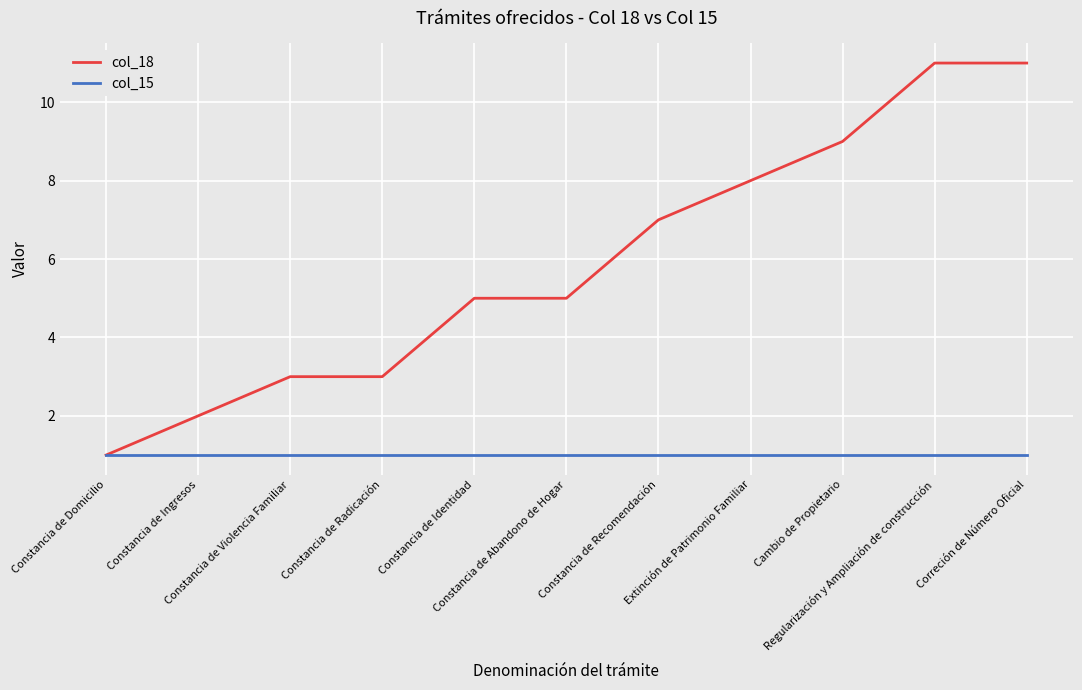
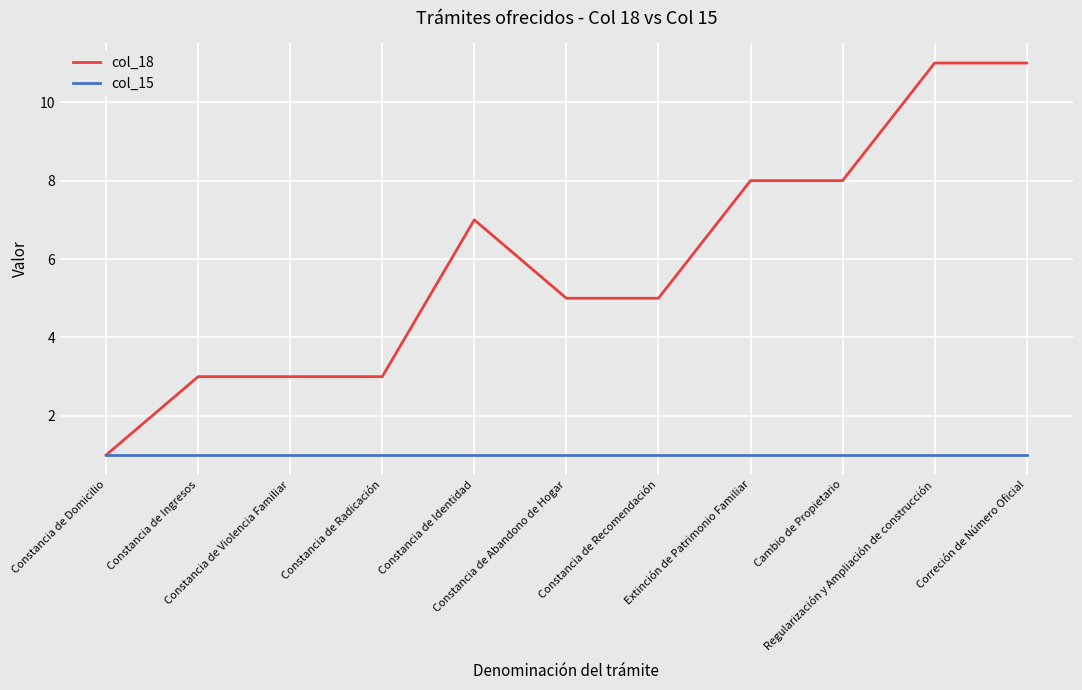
col_18, Constancia de Ingresos: 2 -> 3
col_18, Constancia de Identidad: 5 -> 7
col_18, Constancia de Recomendación: 7 -> 5
col_18, Cambio de Propietario: 9 -> 8
